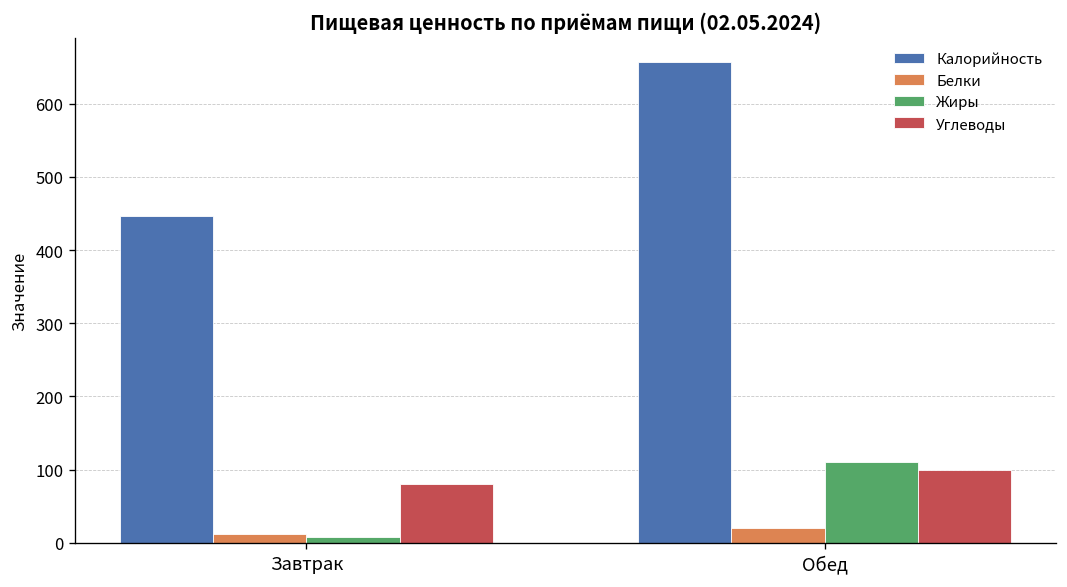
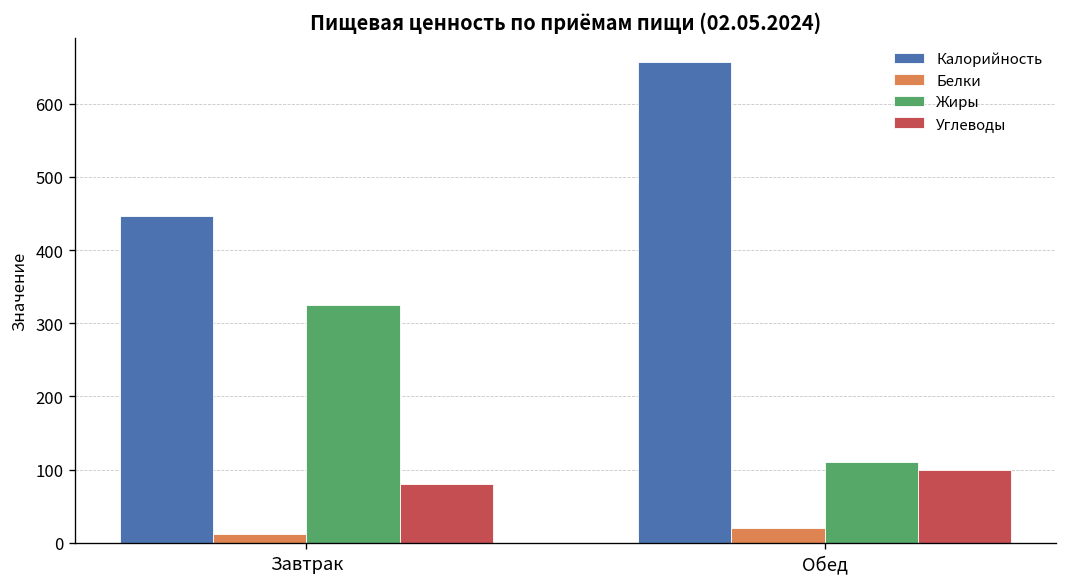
Жиры, Завтрак: 10 -> 330
